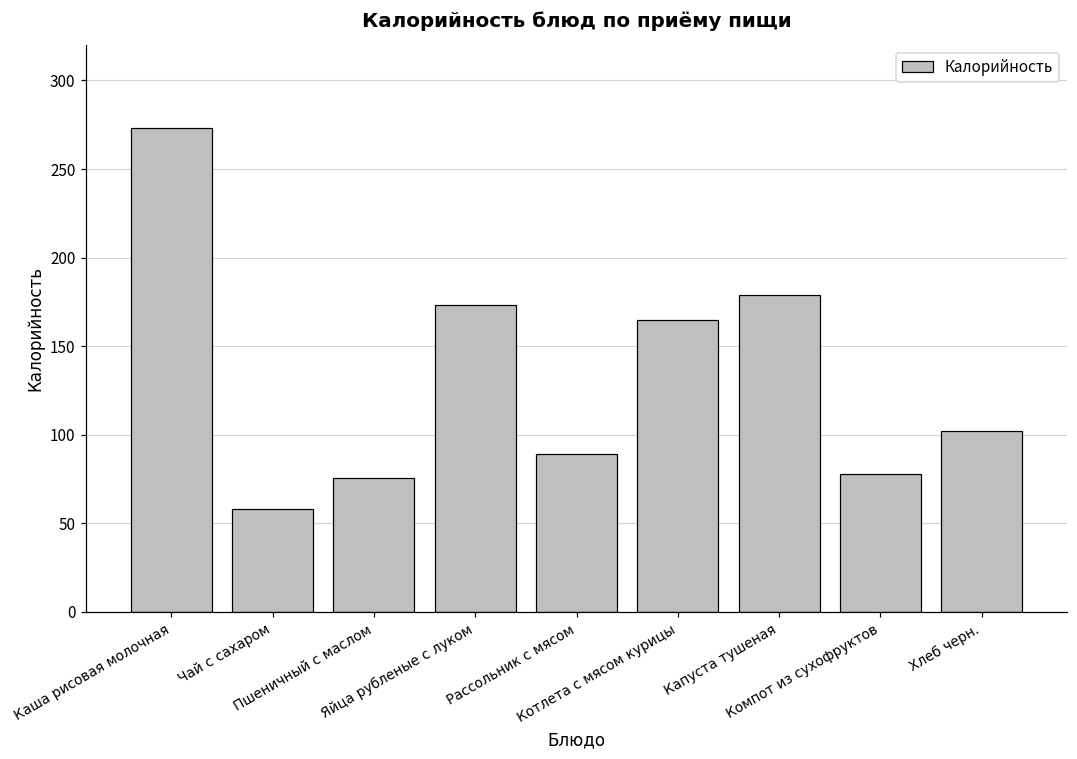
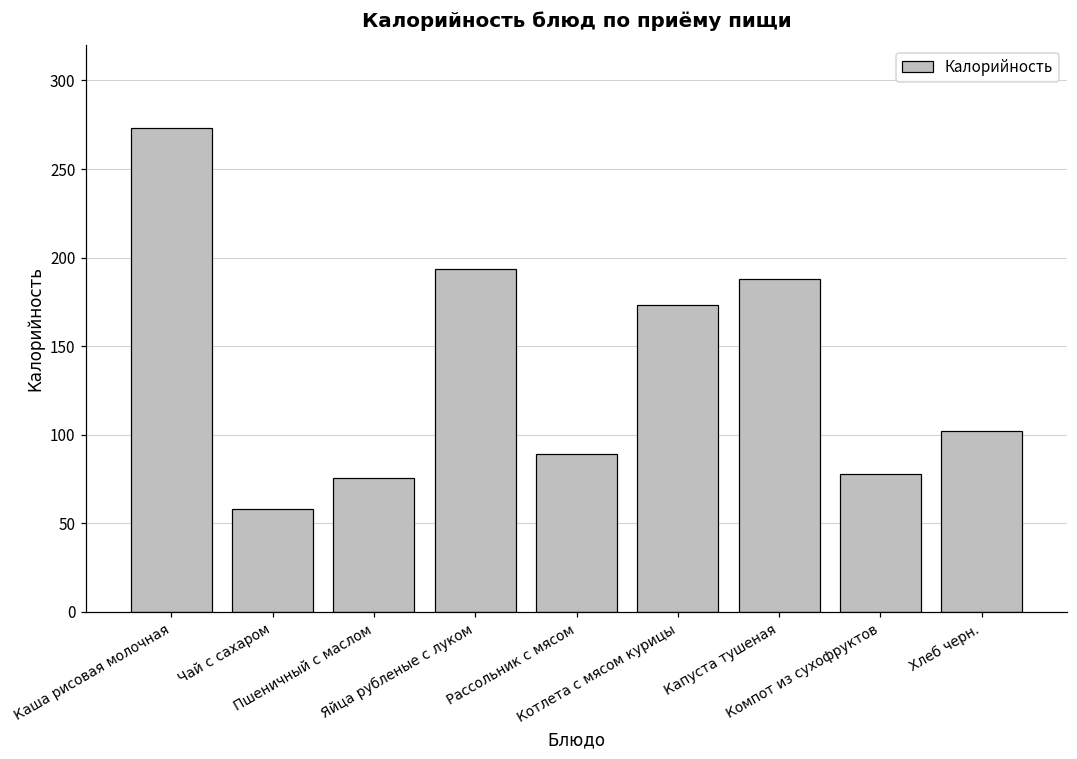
Яйца рубленые с луком: 173 -> 194
Котлета с мясом курицы: 165 -> 173
Капуста тушеная: 179 -> 188
